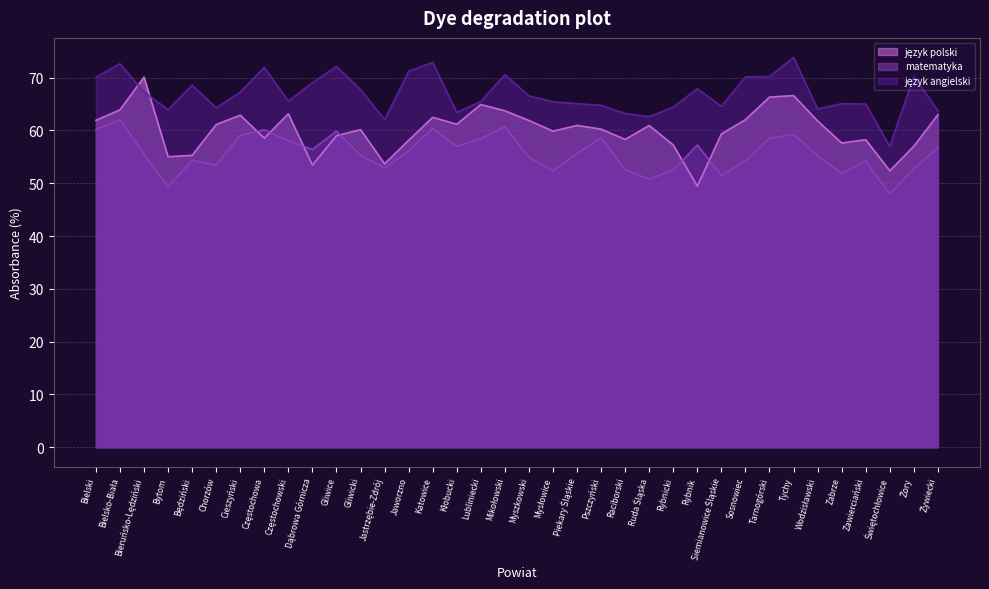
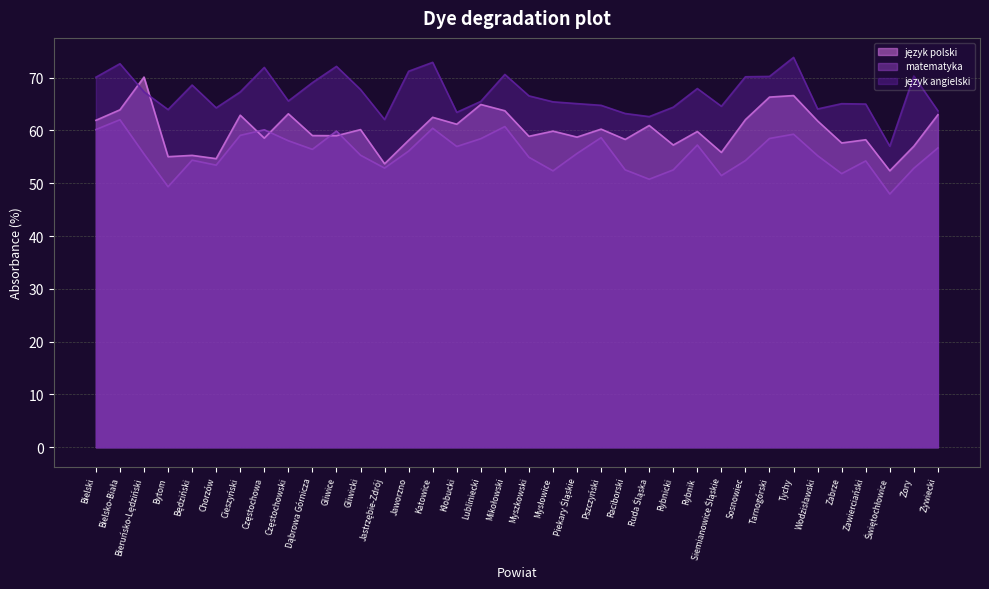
język polski, Chorzów: 61 -> 55
język polski, Dąbrowa Górnicza: 53 -> 59
język polski, Myszkowski: 62 -> 59
język polski, Piekary Śląskie: 61 -> 59
język polski, Rybnik: 49 -> 60
język polski, Siemianowice Śląskie: 59 -> 56
